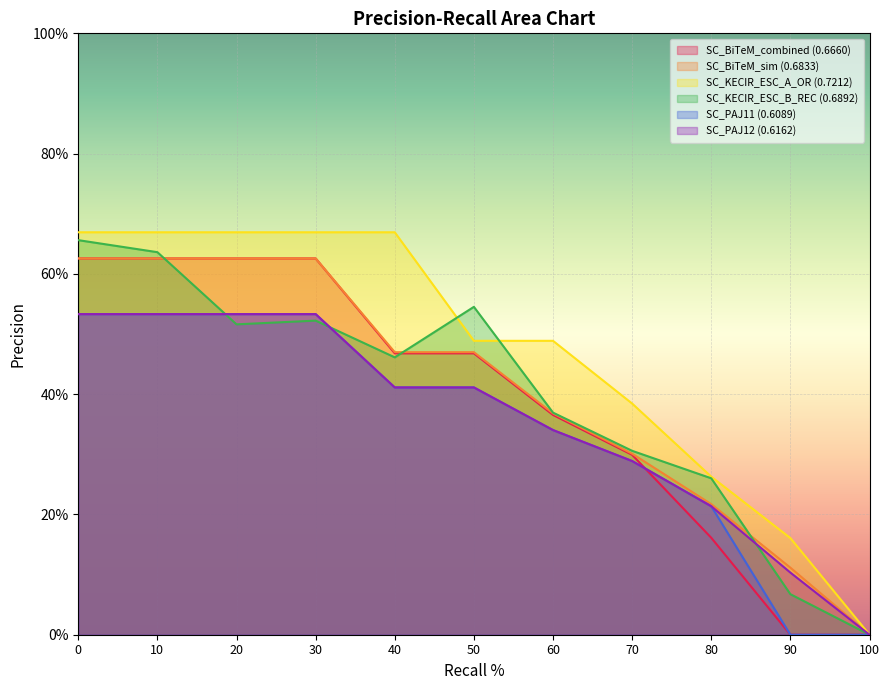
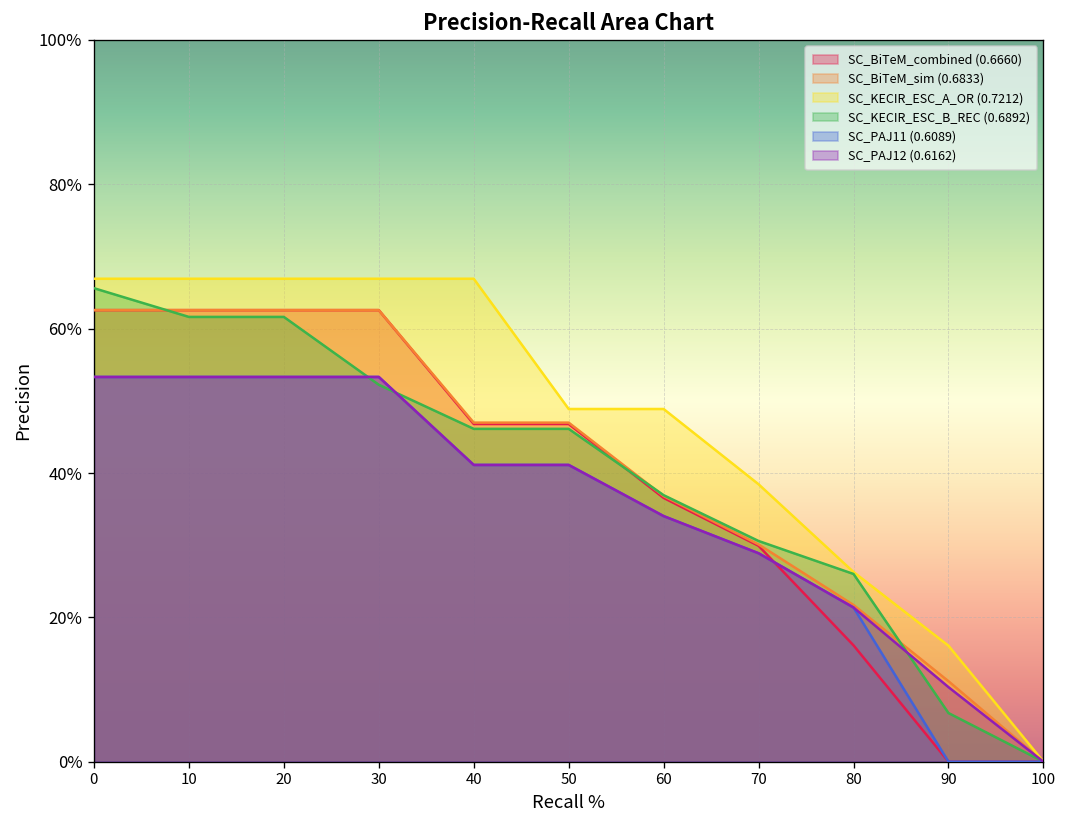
SC_KECIR_ESC_B_REC (0.6892), 10: 64% -> 62%
SC_KECIR_ESC_B_REC (0.6892), 20: 52% -> 62%
SC_KECIR_ESC_B_REC (0.6892), 50: 55% -> 46%
